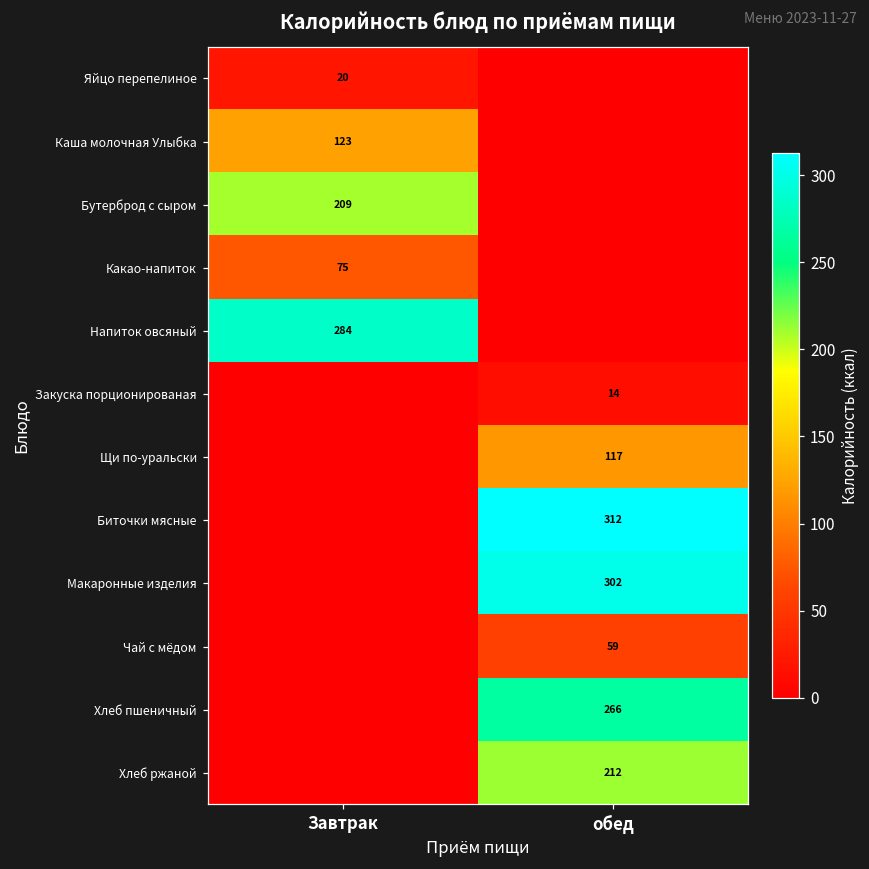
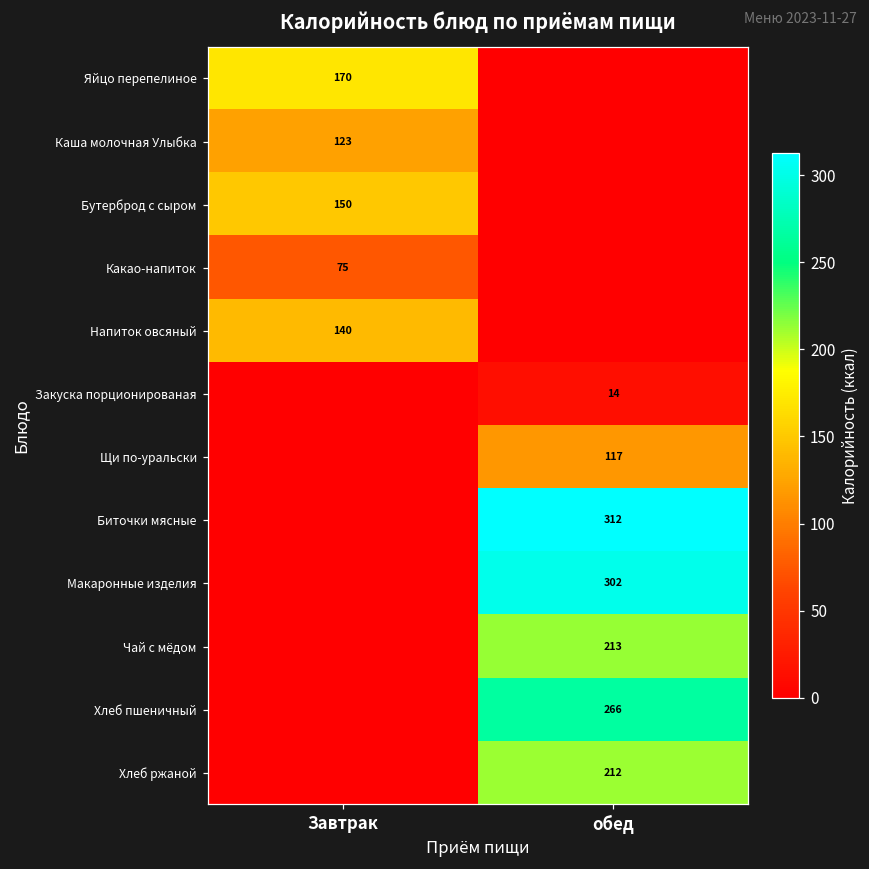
Яйцо перепелиное, Завтрак: 20 -> 170
Бутерброд с сыром, Завтрак: 209 -> 150
Напиток овсяный, Завтрак: 284 -> 140
Чай с мёдом, обед: 59 -> 213
